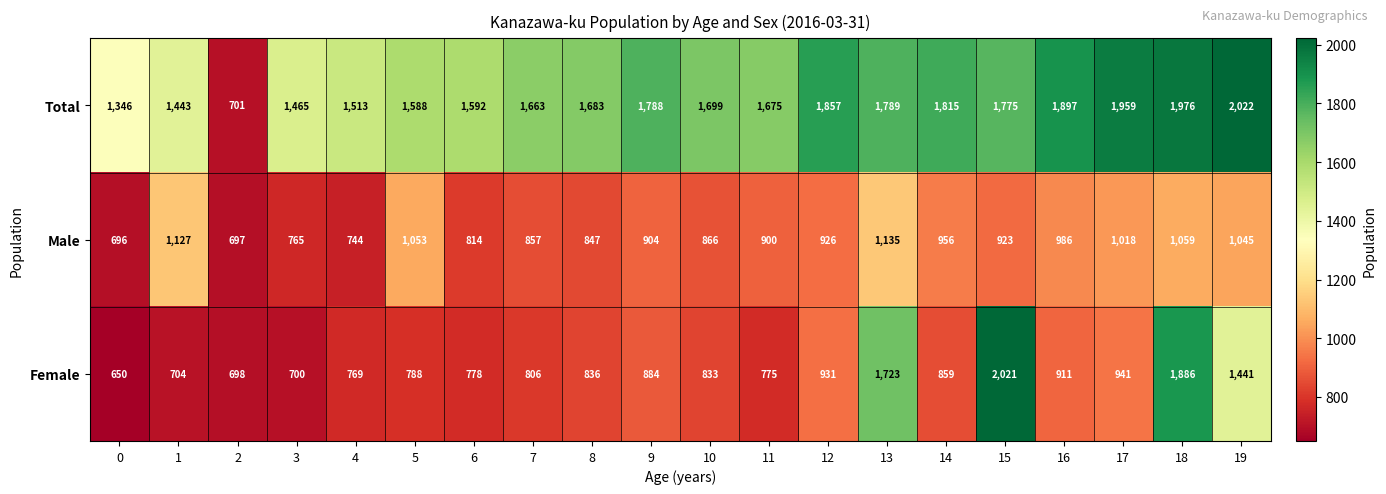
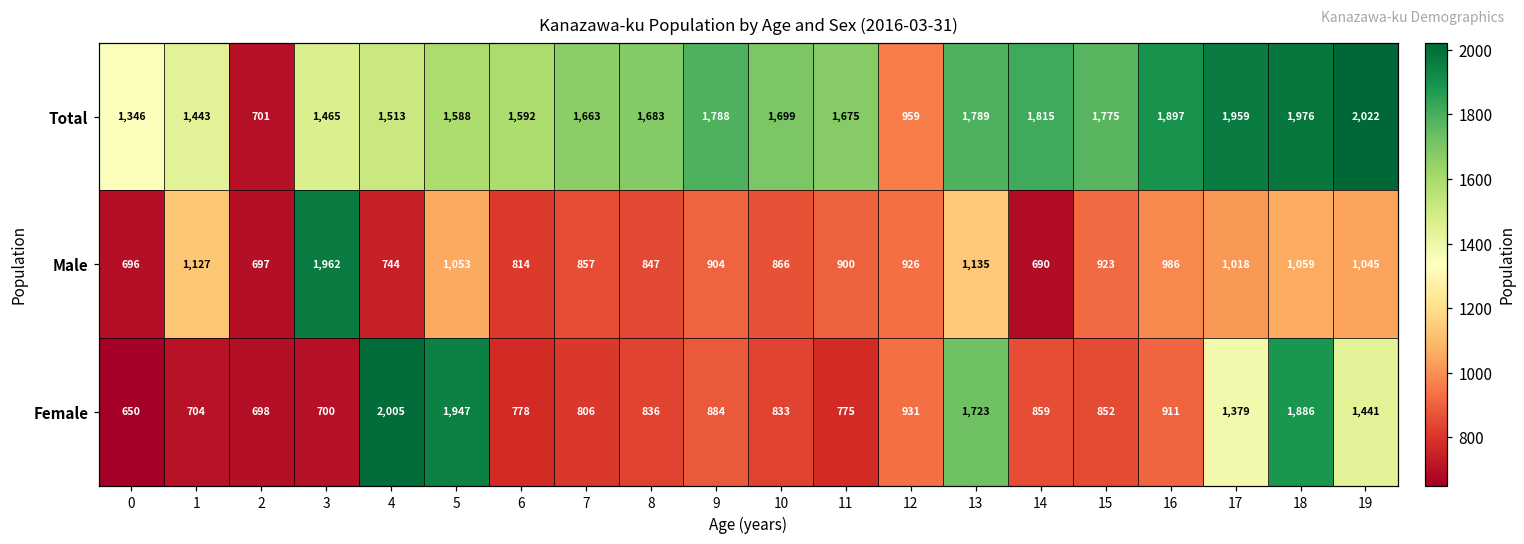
Total, 12: 1,857 -> 959
Male, 3: 765 -> 1,962
Male, 14: 956 -> 690
Female, 4: 769 -> 2,005
Female, 5: 788 -> 1,947
Female, 15: 2,021 -> 852
Female, 17: 941 -> 1,379
